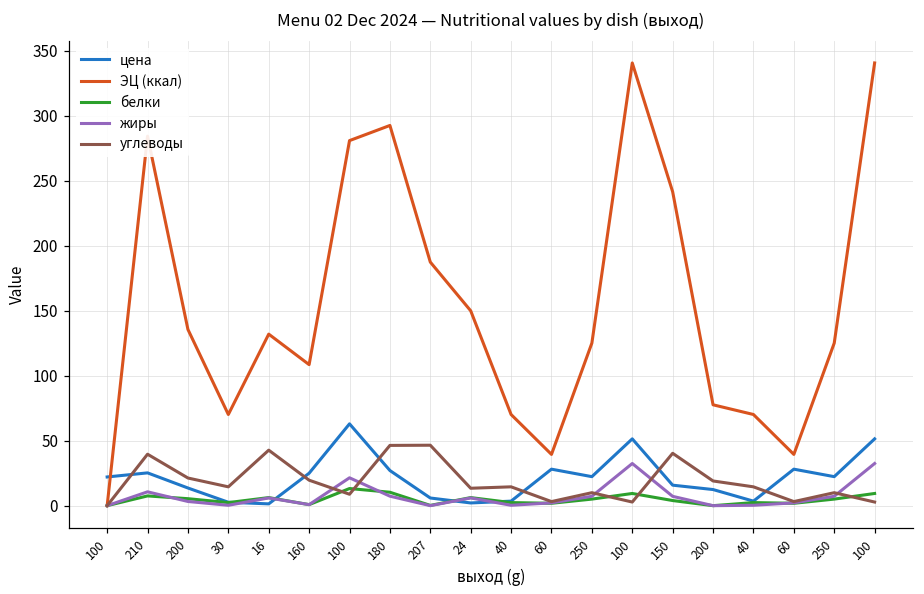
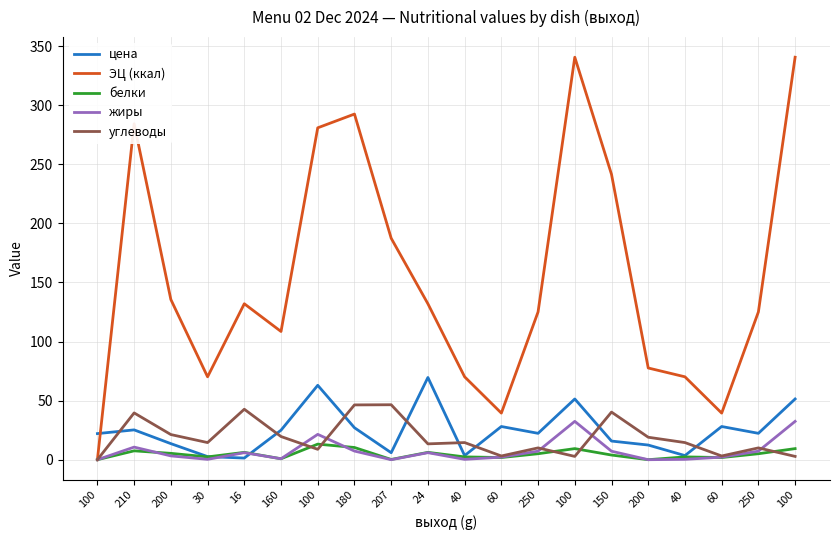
цена, 24: 2 -> 70
ЭЦ (ккал), 24: 150 -> 132
